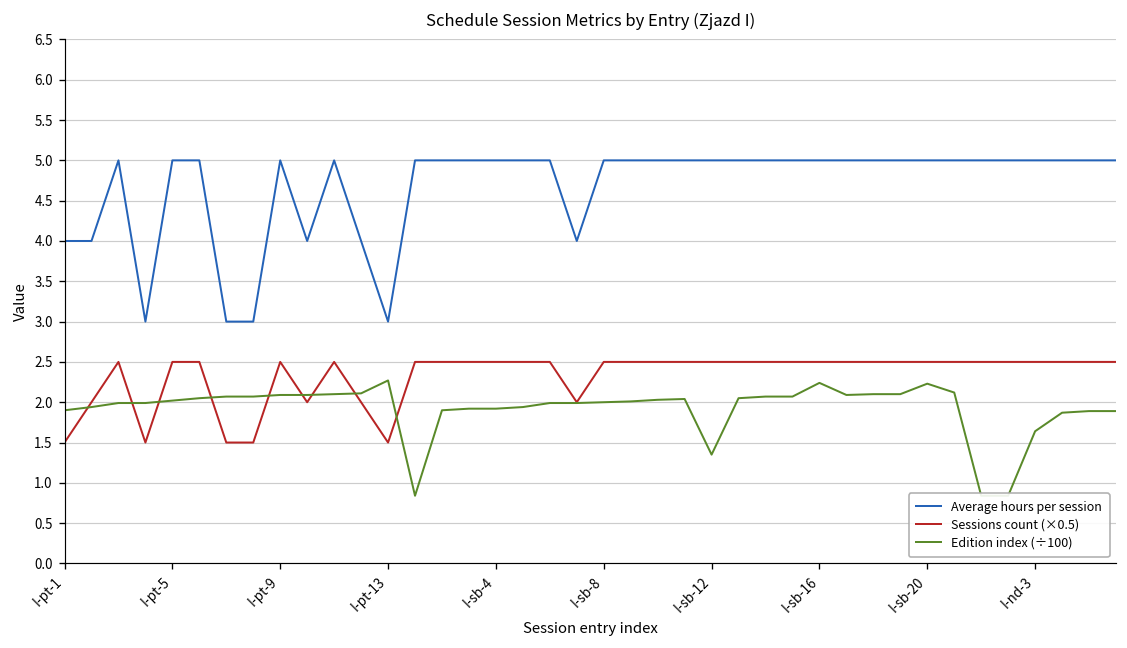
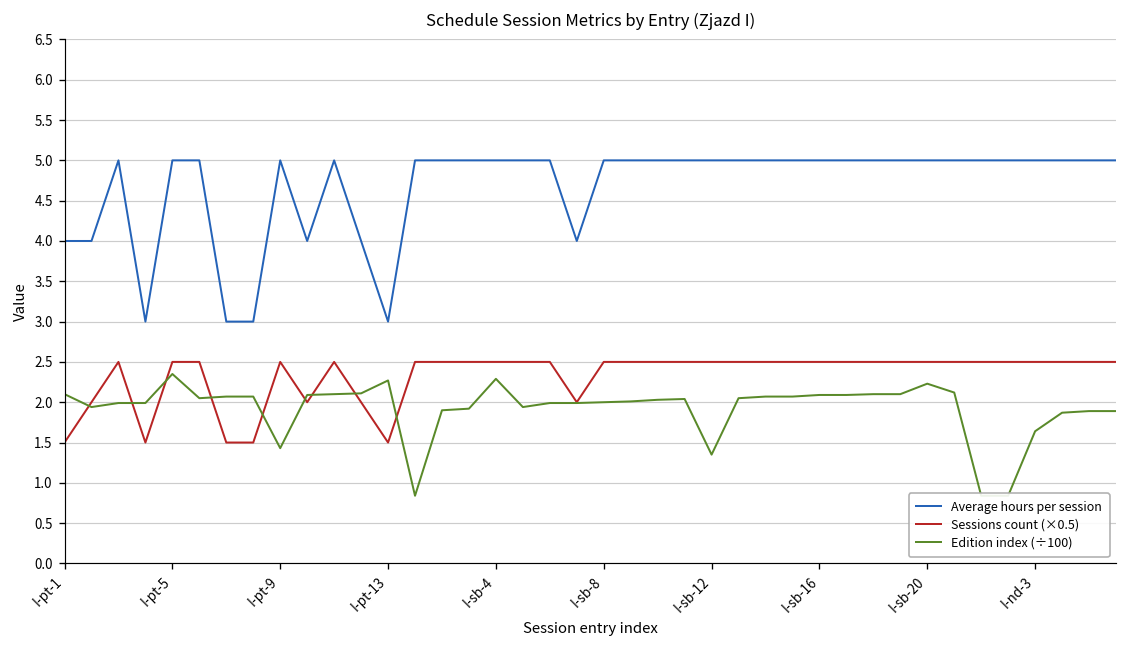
Edition index (÷100), I-pt-1: 1.9 -> 2.1
Edition index (÷100), I-pt-5: 2.0 -> 2.4
Edition index (÷100), I-pt-9: 2.1 -> 1.4
Edition index (÷100), I-sb-4: 1.9 -> 2.3
Edition index (÷100), I-sb-16: 2.2 -> 2.1
